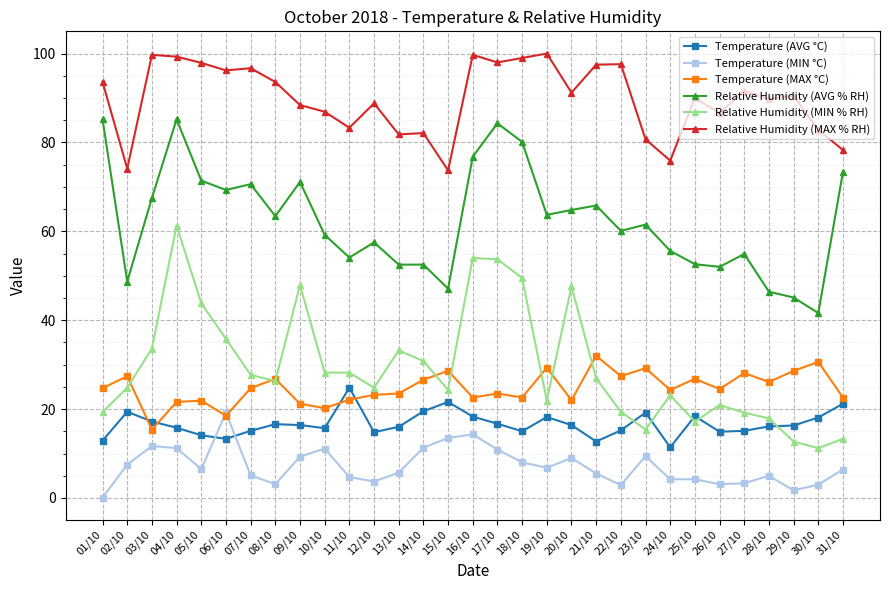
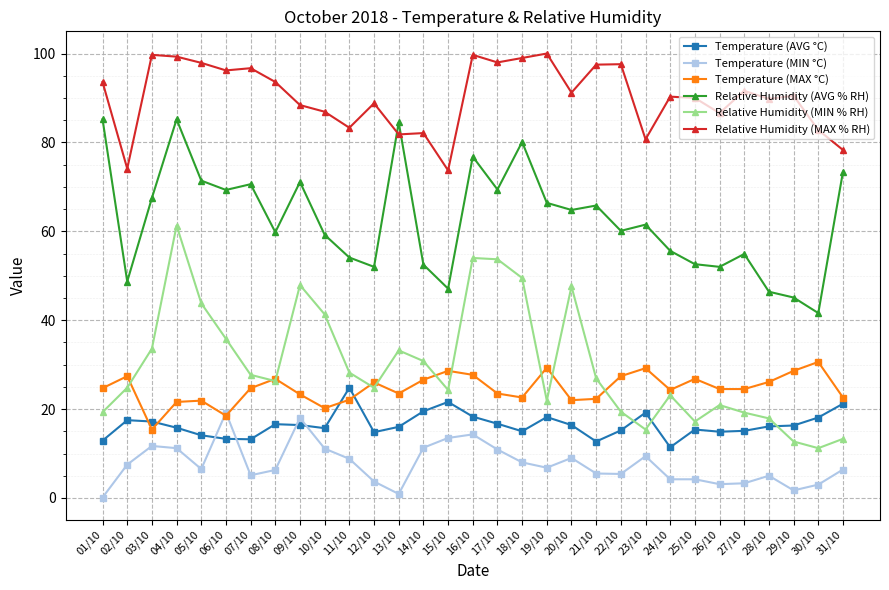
Temperature (AVG °C), 02/10: 19 -> 18
Temperature (AVG °C), 07/10: 15 -> 13
Temperature (MIN °C), 08/10: 3 -> 6
Relative Humidity (AVG % RH), 08/10: 63 -> 60
Temperature (MIN °C), 09/10: 9 -> 18
Temperature (MAX °C), 09/10: 21 -> 23
Relative Humidity (MIN % RH), 10/10: 28 -> 41
Temperature (MIN °C), 11/10: 5 -> 9
Temperature (MAX °C), 12/10: 23 -> 26
Relative Humidity (AVG % RH), 12/10: 58 -> 52
Temperature (MIN °C), 13/10: 6 -> 1
Relative Humidity (AVG % RH), 13/10: 53 -> 85
Temperature (MAX °C), 16/10: 23 -> 28
Relative Humidity (AVG % RH), 17/10: 84 -> 69
Relative Humidity (AVG % RH), 19/10: 64 -> 66
Temperature (MAX °C), 21/10: 32 -> 22
Temperature (MIN °C), 22/10: 3 -> 5
Relative Humidity (MAX % RH), 24/10: 76 -> 90
Temperature (AVG °C), 25/10: 18 -> 15
Temperature (MAX °C), 27/10: 28 -> 25
